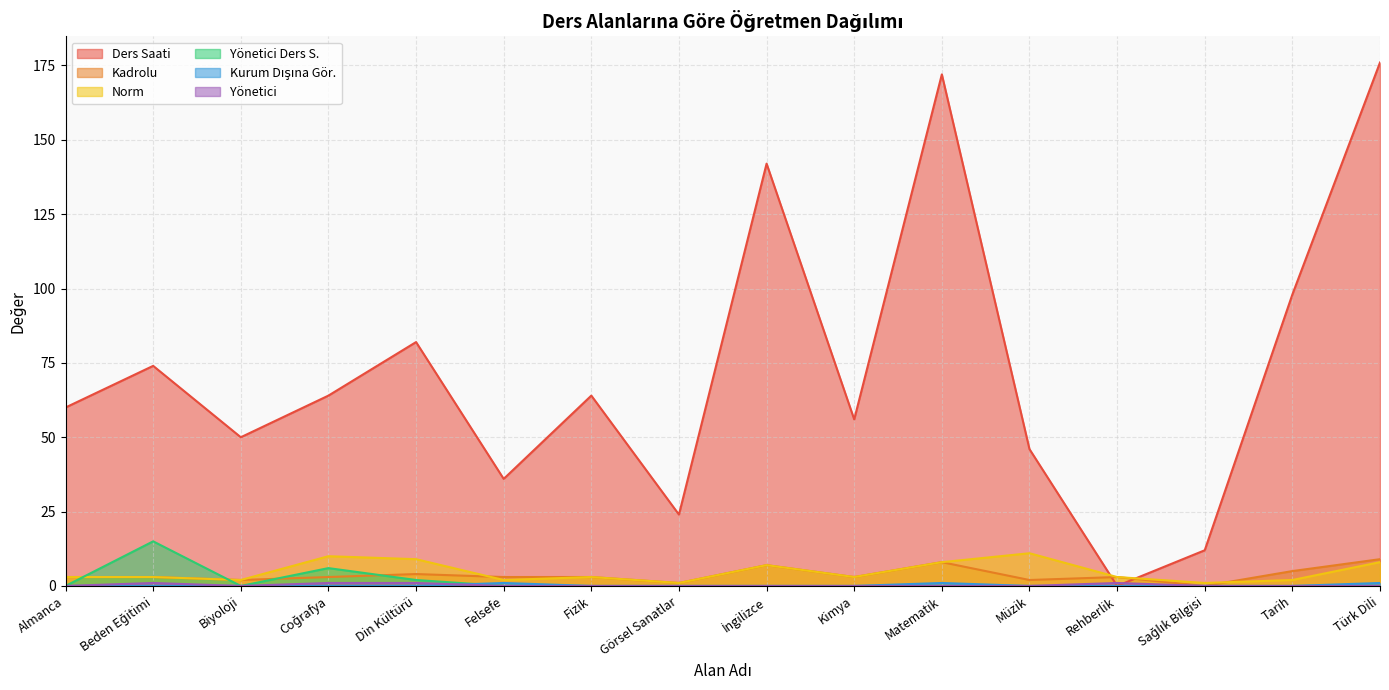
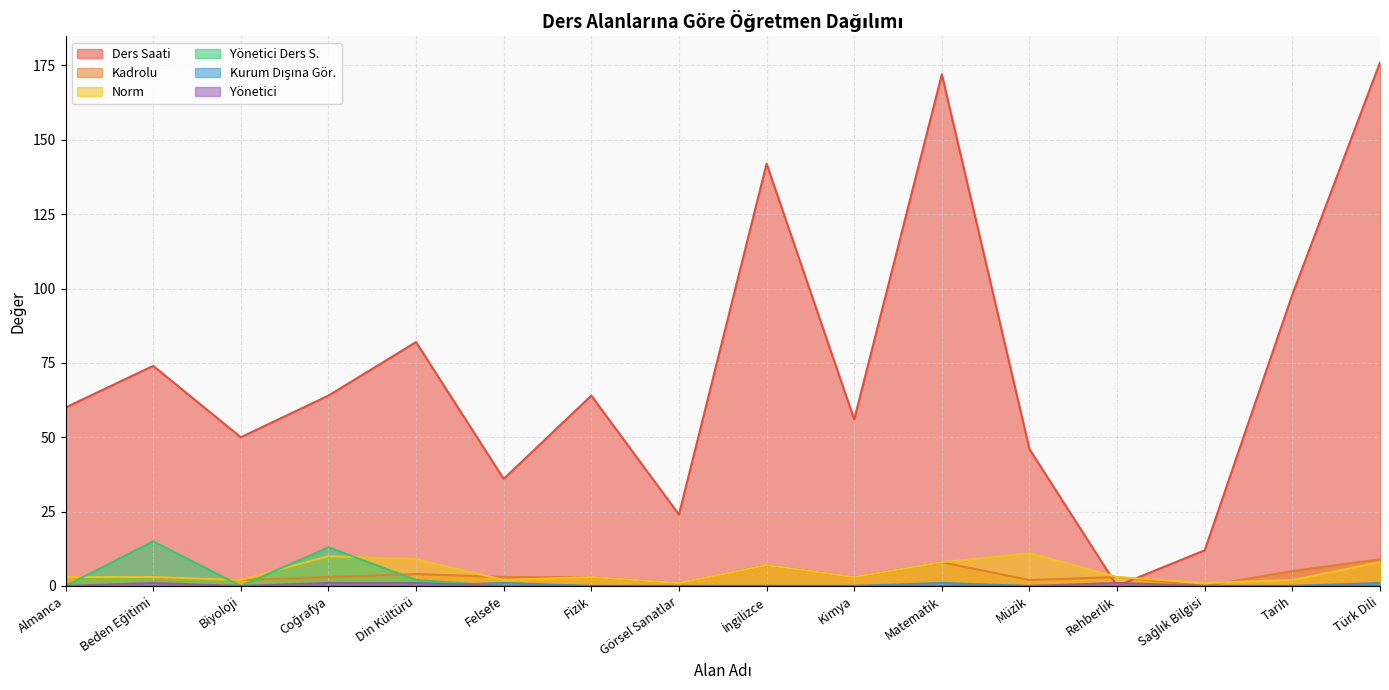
Yönetici Ders S., Coğrafya: 6 -> 13
